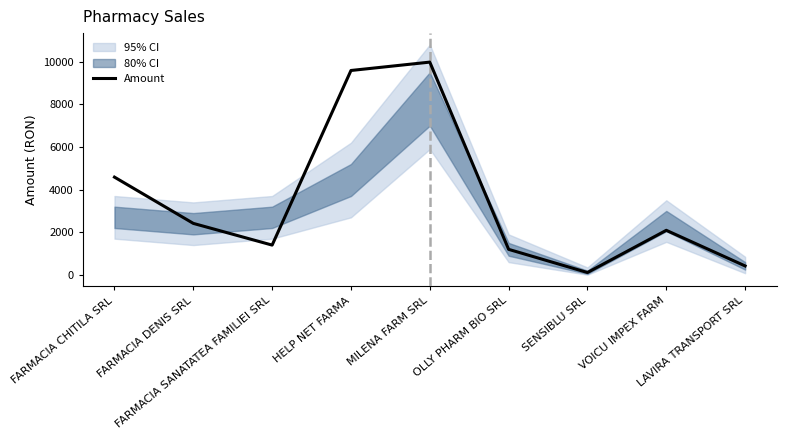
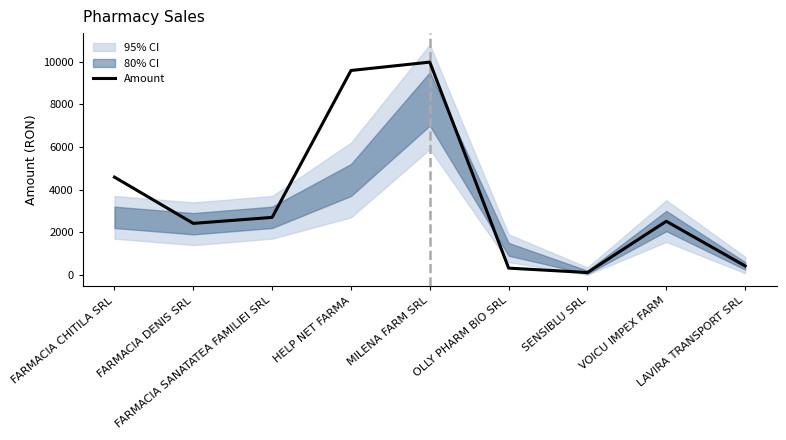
Amount, FARMACIA SANATATEA FAMILIEI SRL: 1400 -> 2700
Amount, OLLY PHARM BIO SRL: 1200 -> 300
Amount, VOICU IMPEX FARM: 2100 -> 2500
